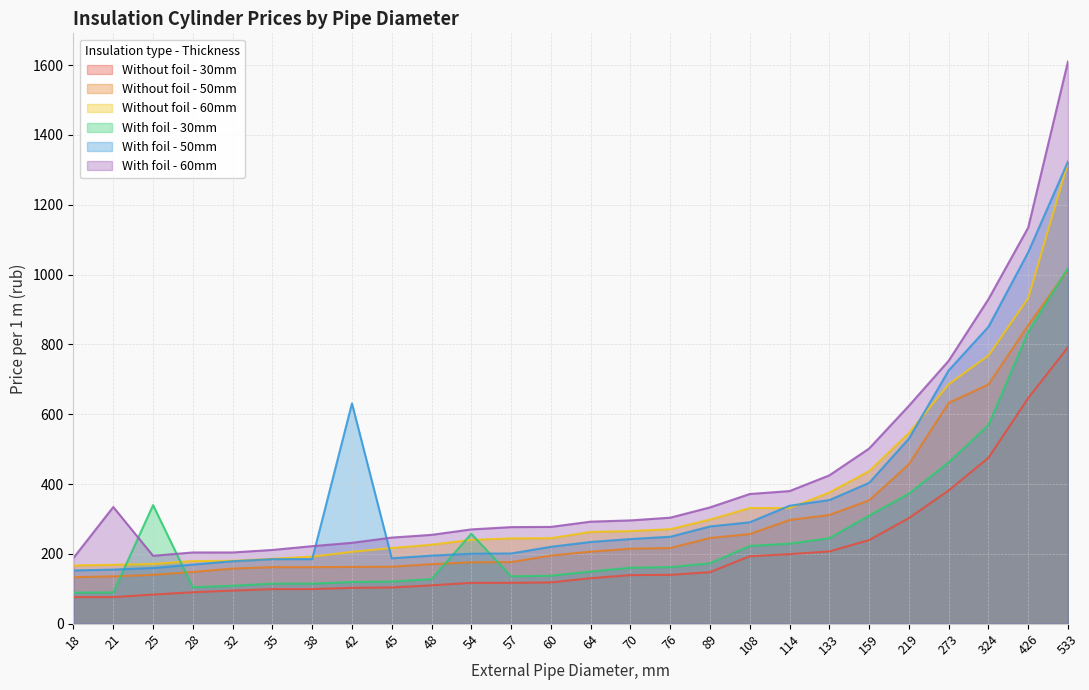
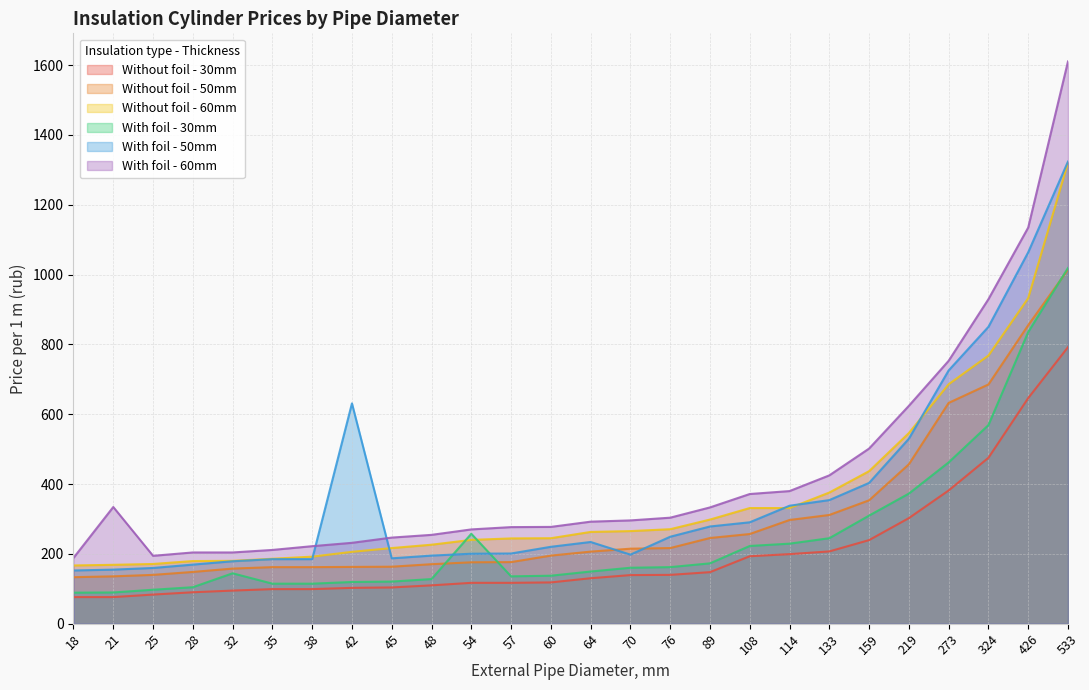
With foil - 30mm, 25: 340 -> 100
With foil - 30mm, 32: 110 -> 140
With foil - 50mm, 70: 240 -> 200
